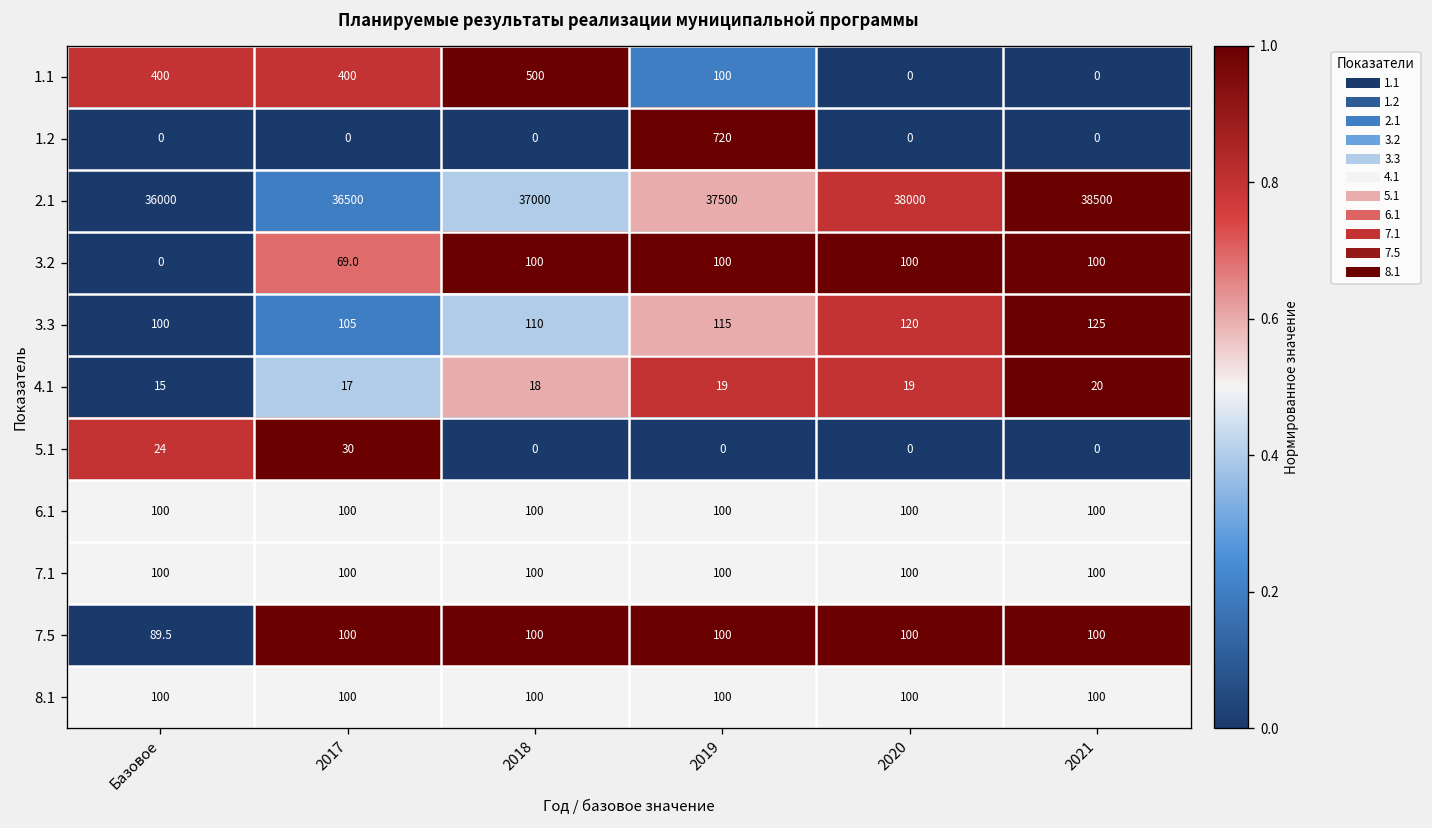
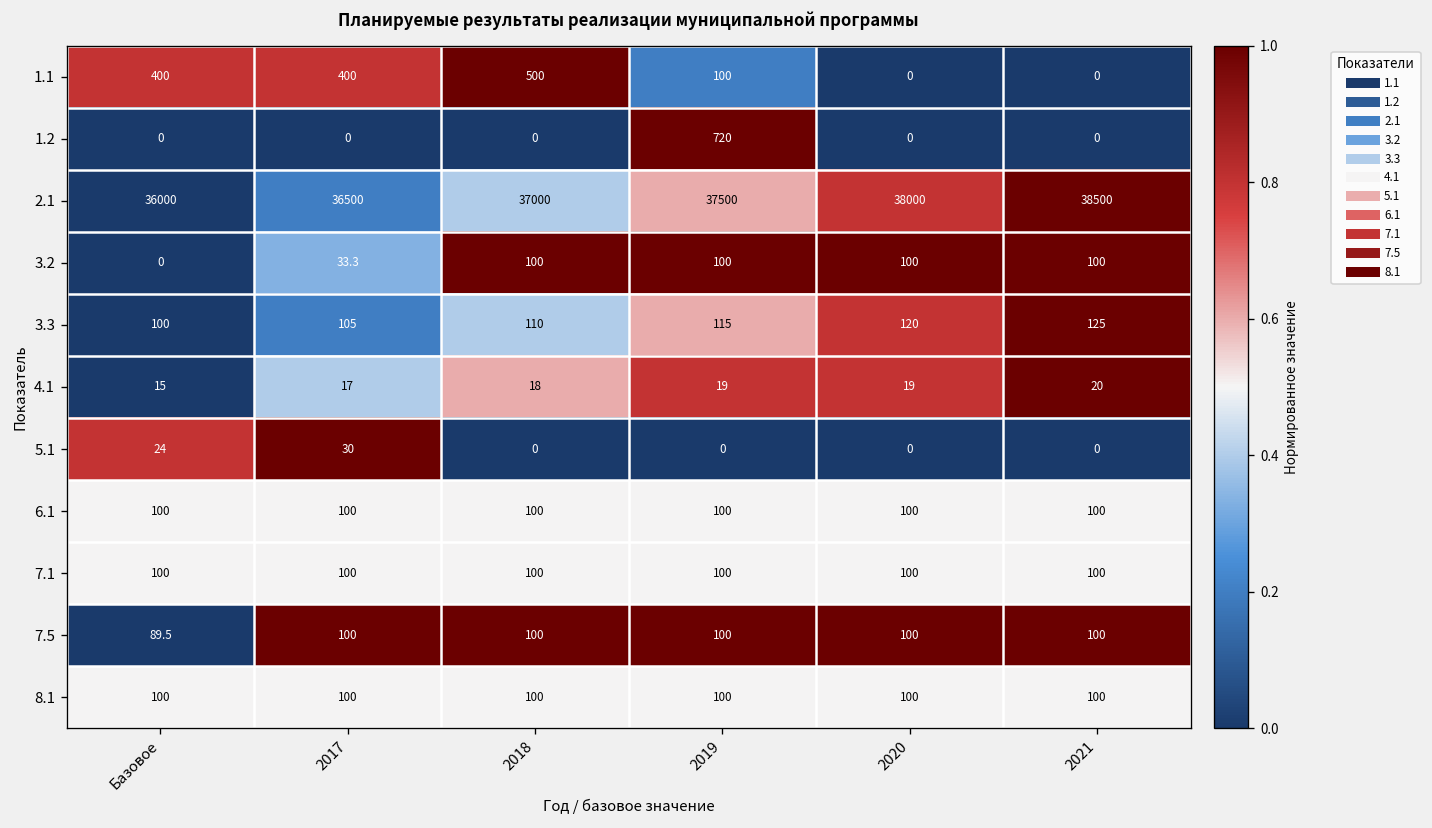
3.2, 2017: 69.0 -> 33.3
